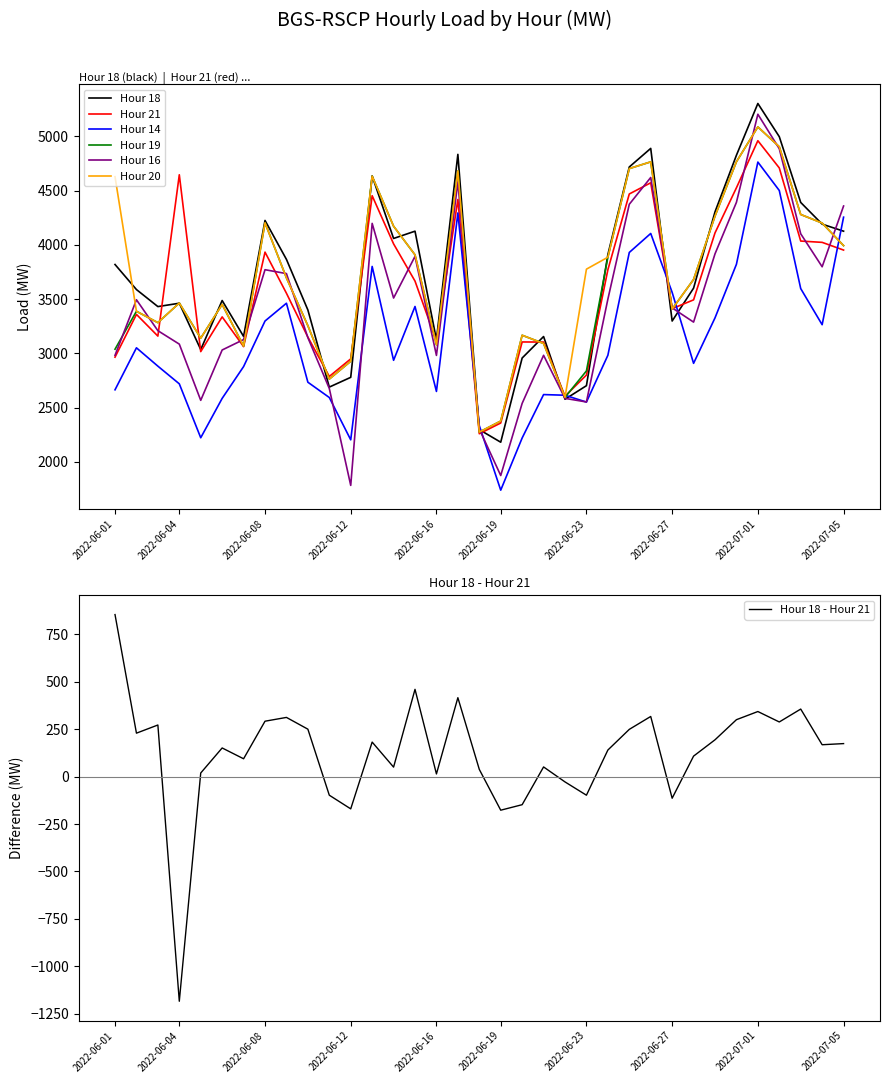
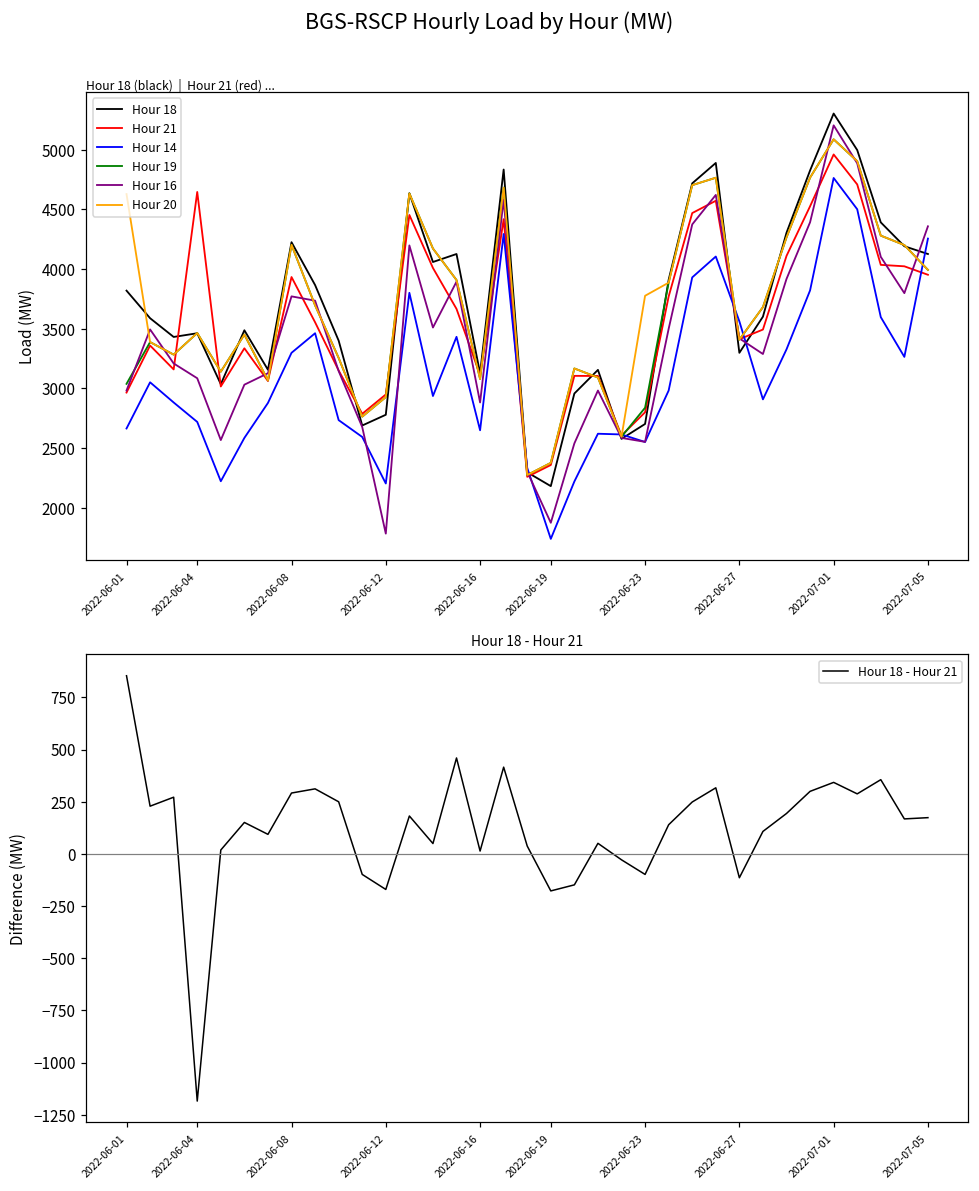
Hour 18 (black) | Hour 21 (red) ..., Hour 16, 2022-06-16: 2980 -> 2880
